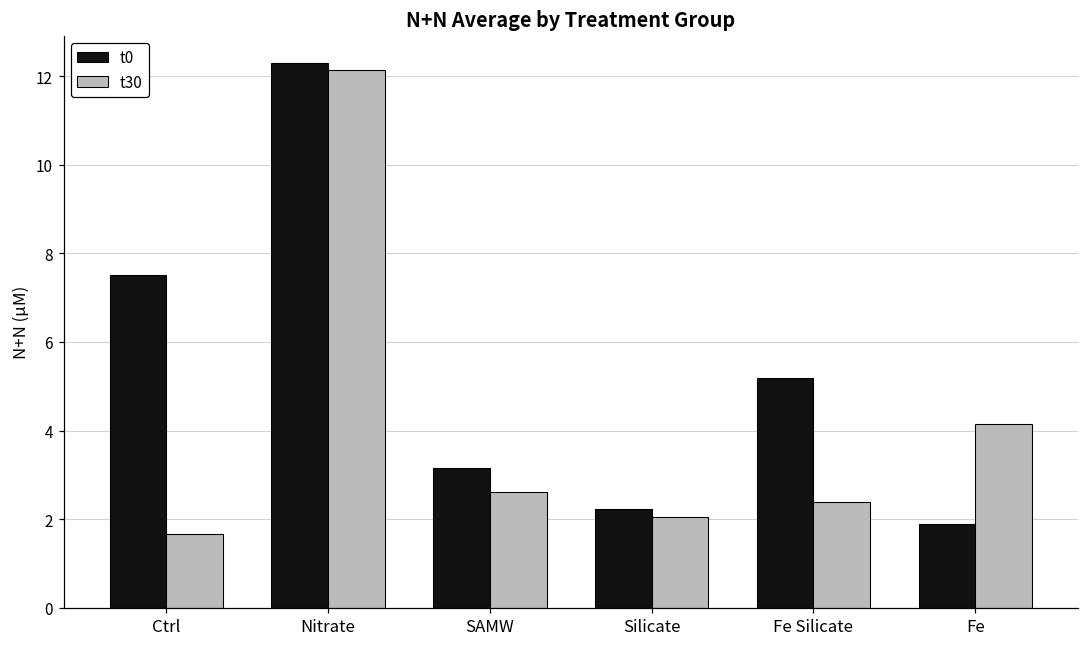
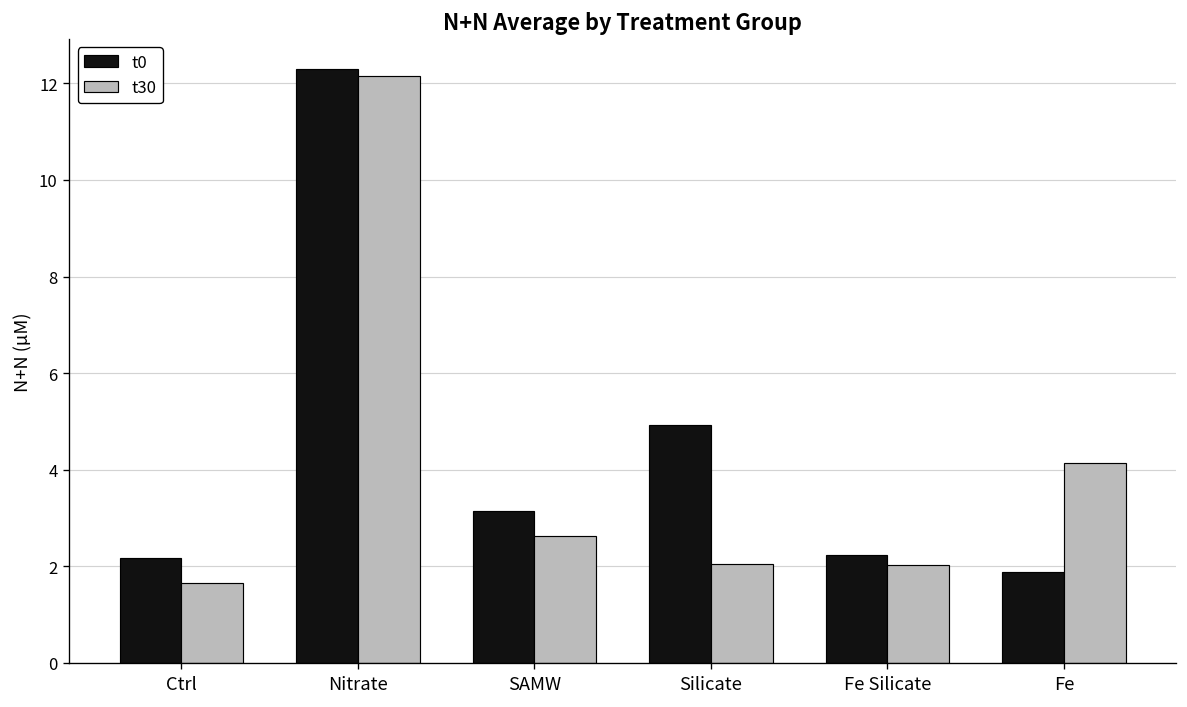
t0, Ctrl: 7.5 -> 2.2
t0, Silicate: 2.2 -> 4.9
t0, Fe Silicate: 5.2 -> 2.2
t30, Fe Silicate: 2.4 -> 2.0
